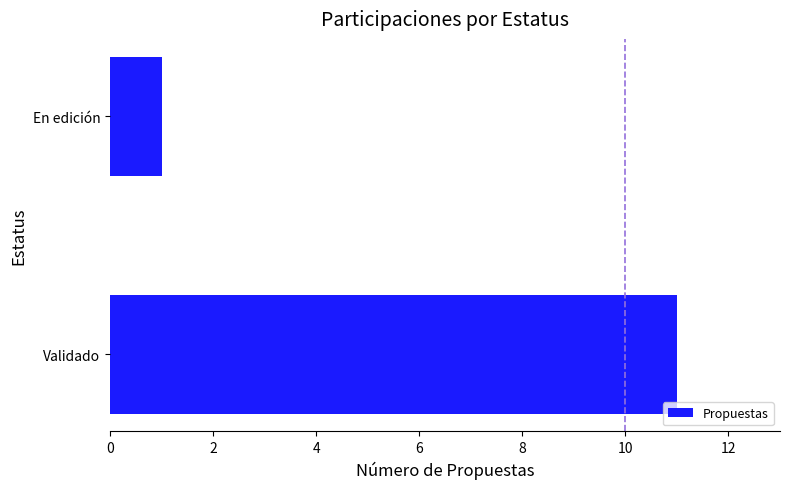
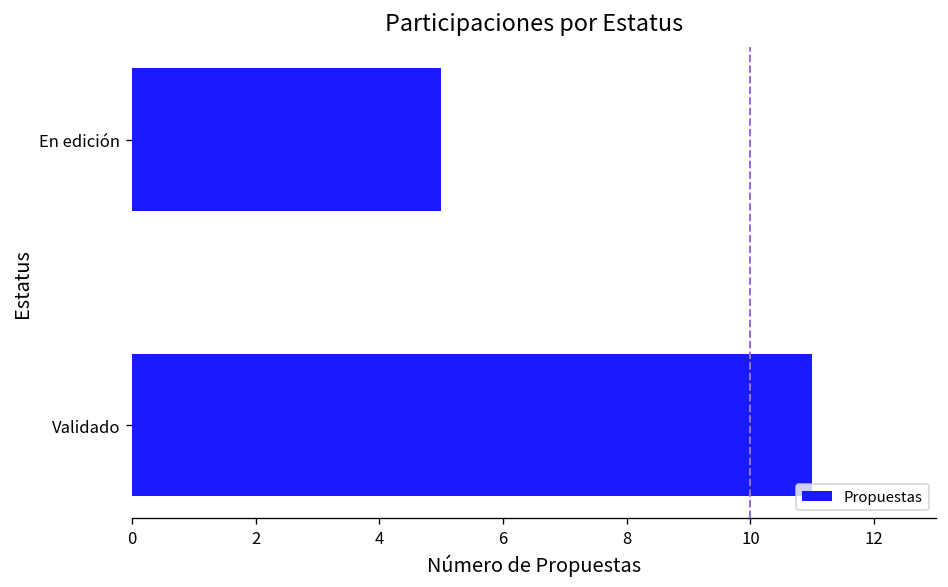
En edición: 1 -> 5
